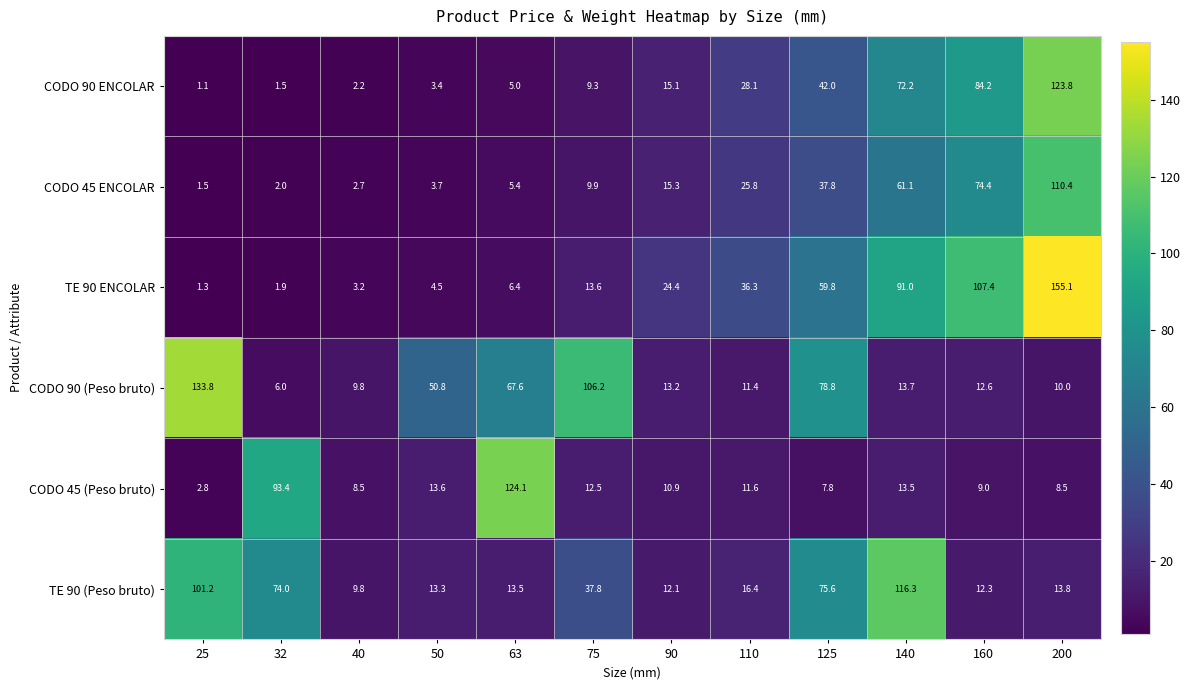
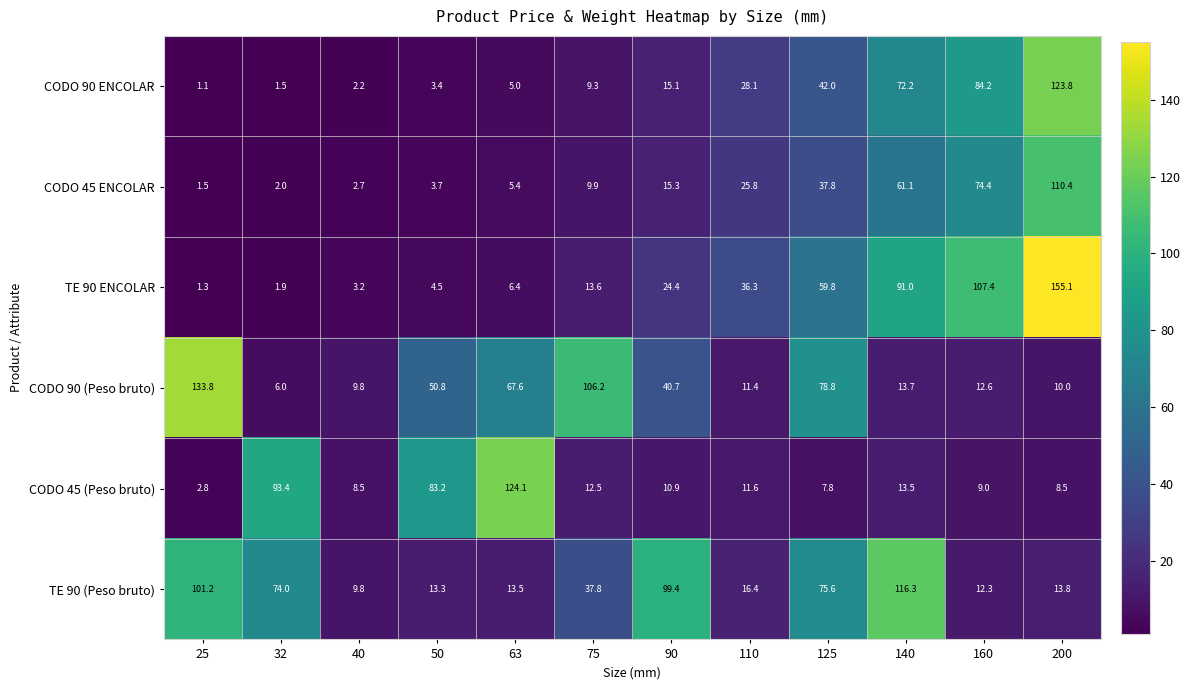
CODO 90 (Peso bruto), 90: 13.2 -> 40.7
CODO 45 (Peso bruto), 50: 13.6 -> 83.2
TE 90 (Peso bruto), 90: 12.1 -> 99.4
